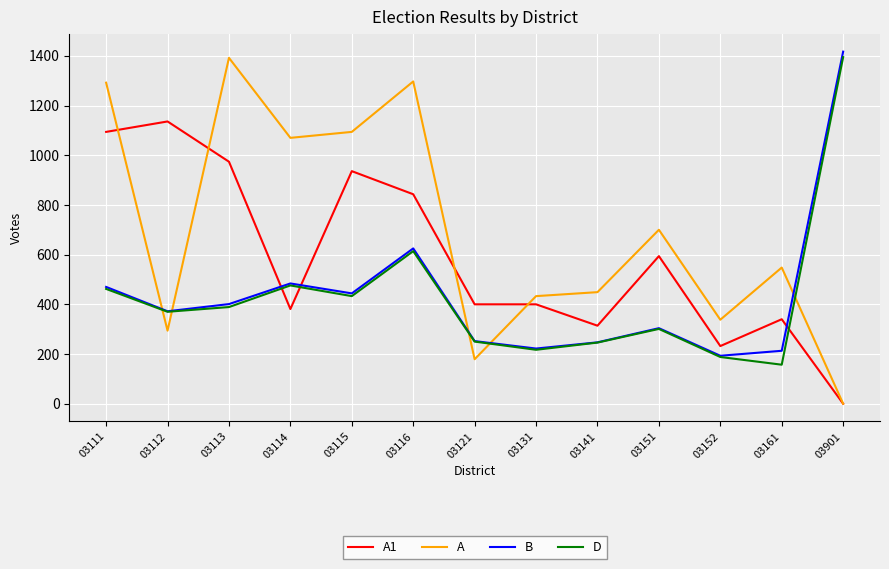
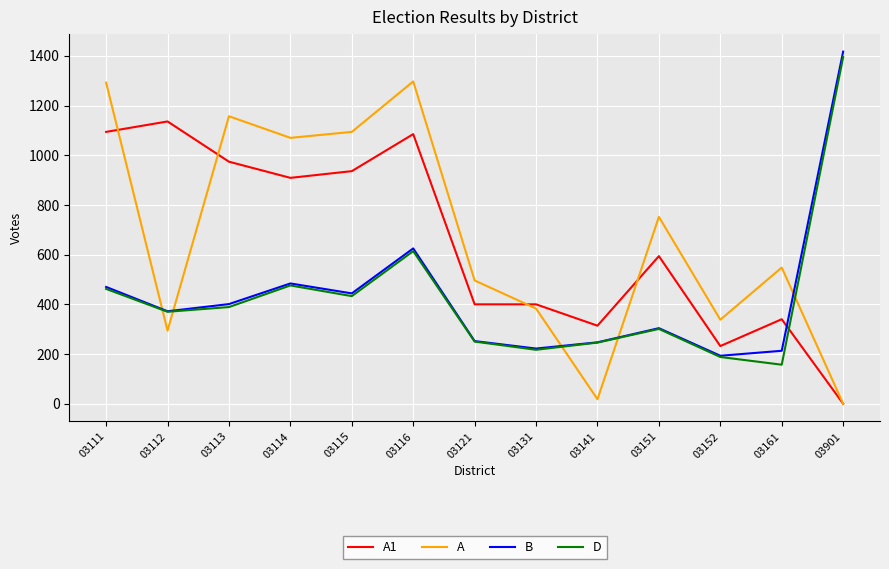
A, 03113: 1390 -> 1160
A1, 03114: 380 -> 910
A1, 03116: 840 -> 1090
A, 03121: 180 -> 500
A, 03131: 430 -> 380
A, 03141: 450 -> 20
A, 03151: 700 -> 750
